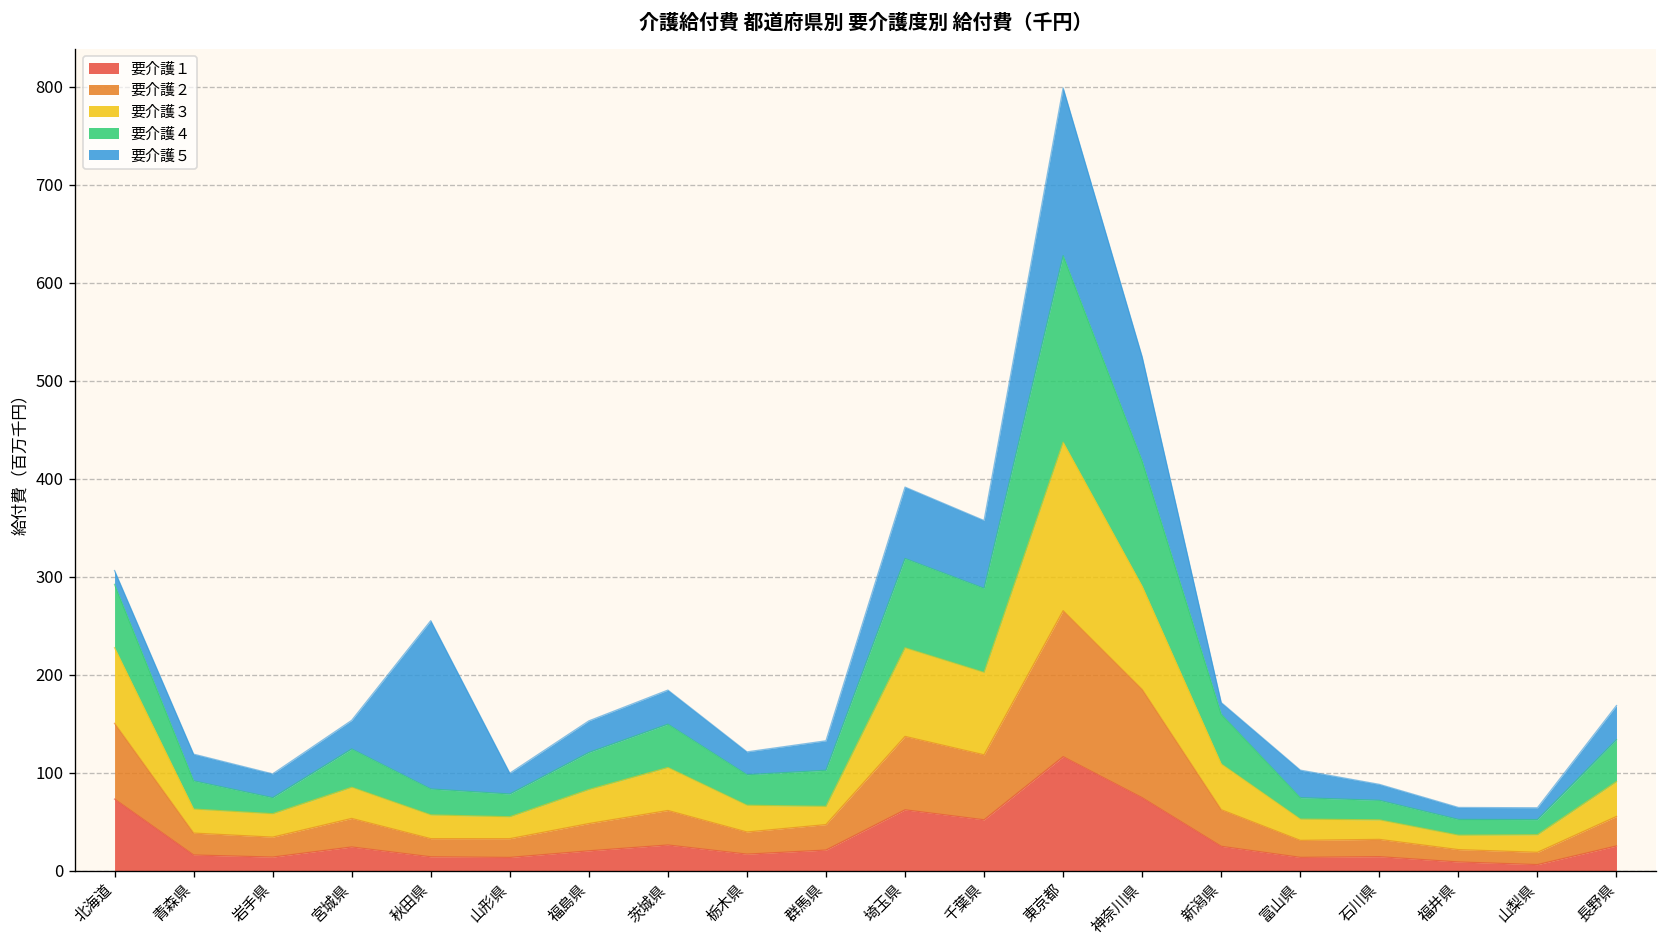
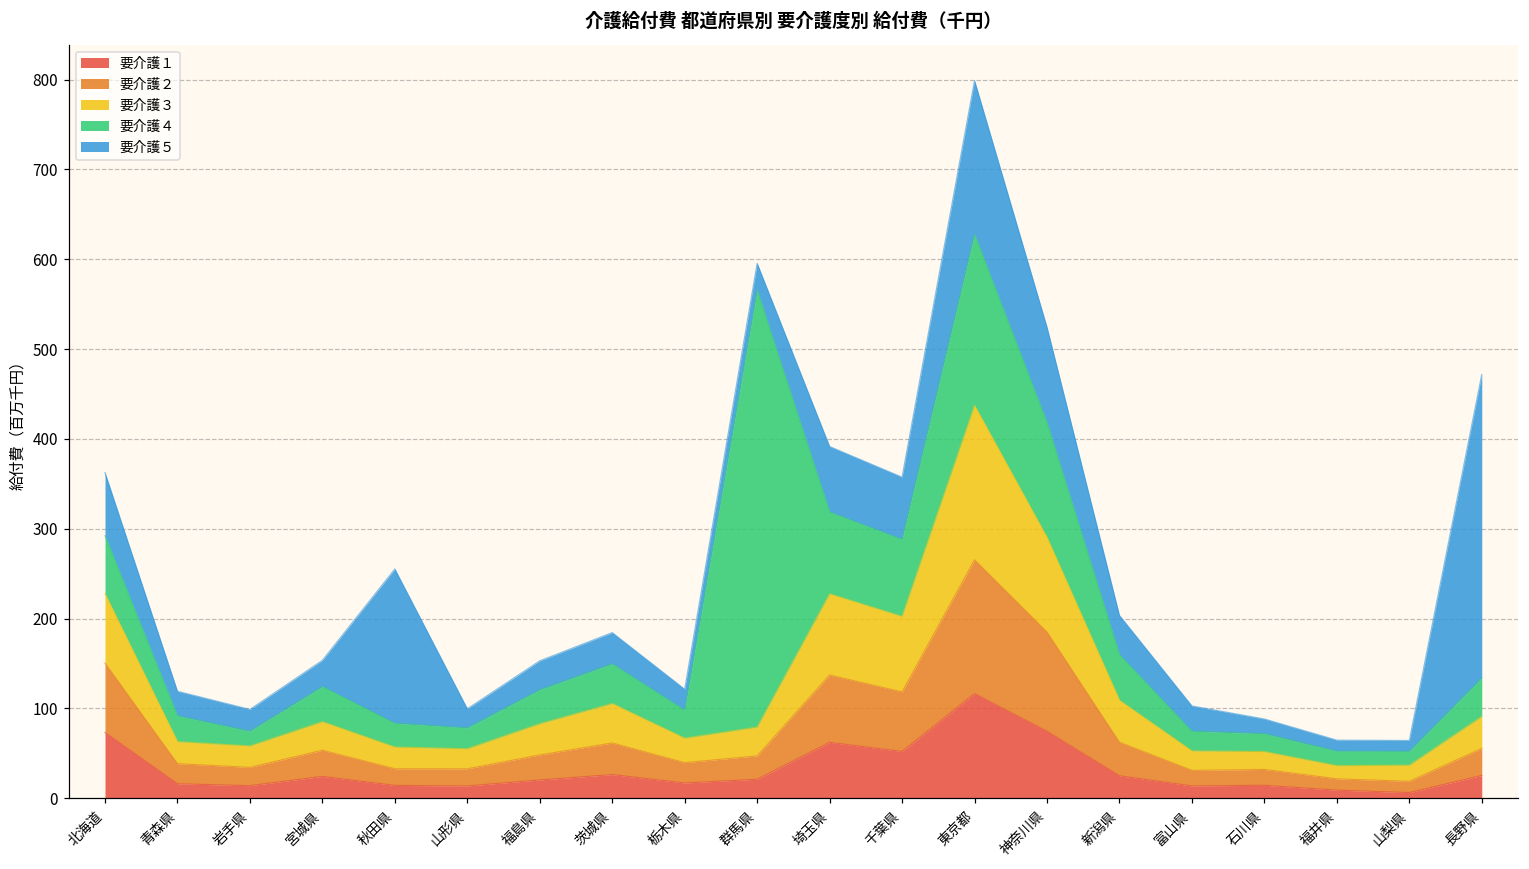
要介護５, 北海道: 10 -> 70
要介護３, 群馬県: 20 -> 30
要介護４, 群馬県: 40 -> 490
要介護５, 新潟県: 10 -> 40
要介護５, 長野県: 30 -> 340
